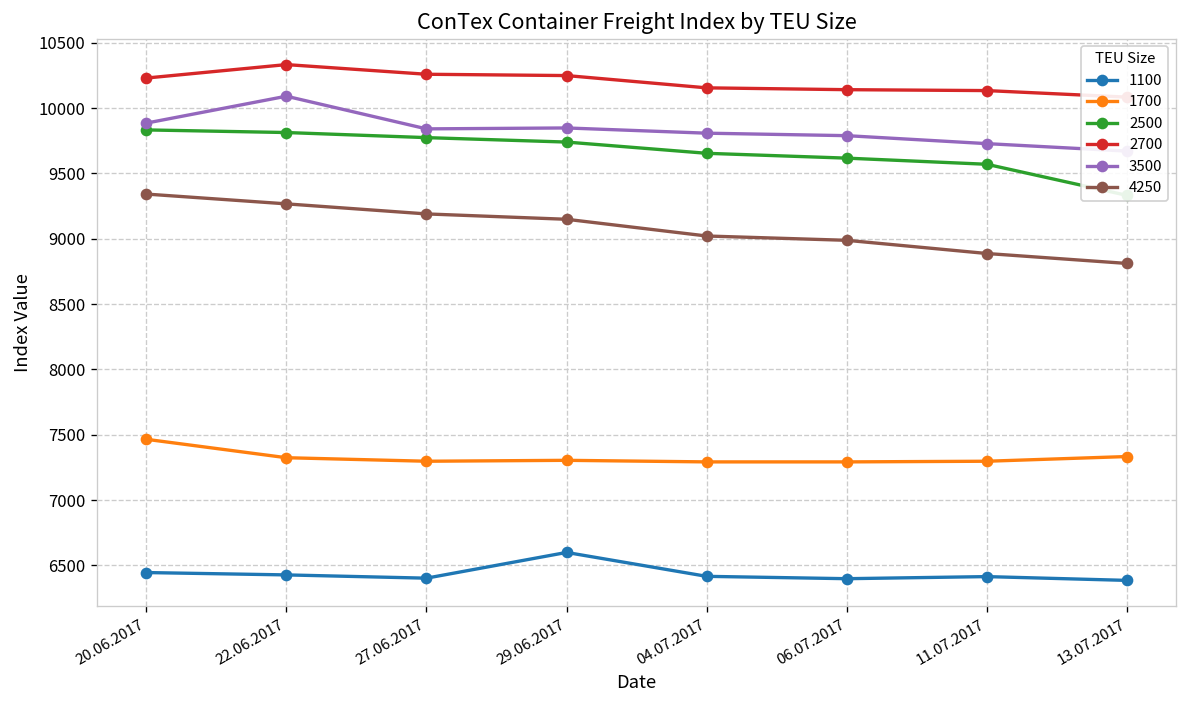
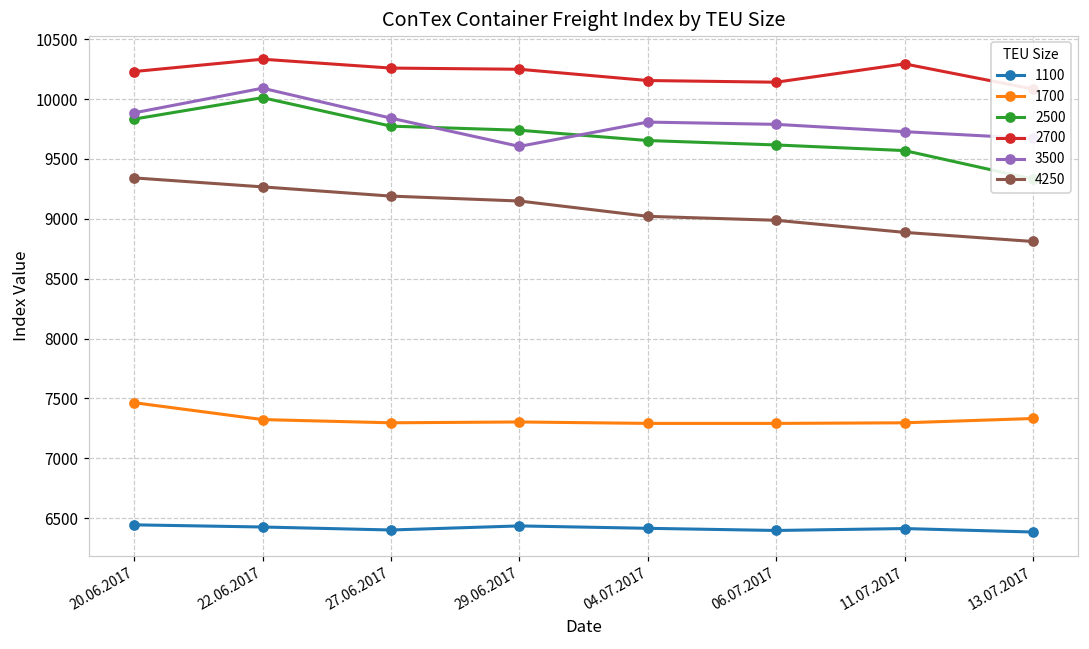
2500, 22.06.2017: 9810 -> 10010
1100, 29.06.2017: 6600 -> 6440
3500, 29.06.2017: 9850 -> 9610
2700, 11.07.2017: 10130 -> 10290
